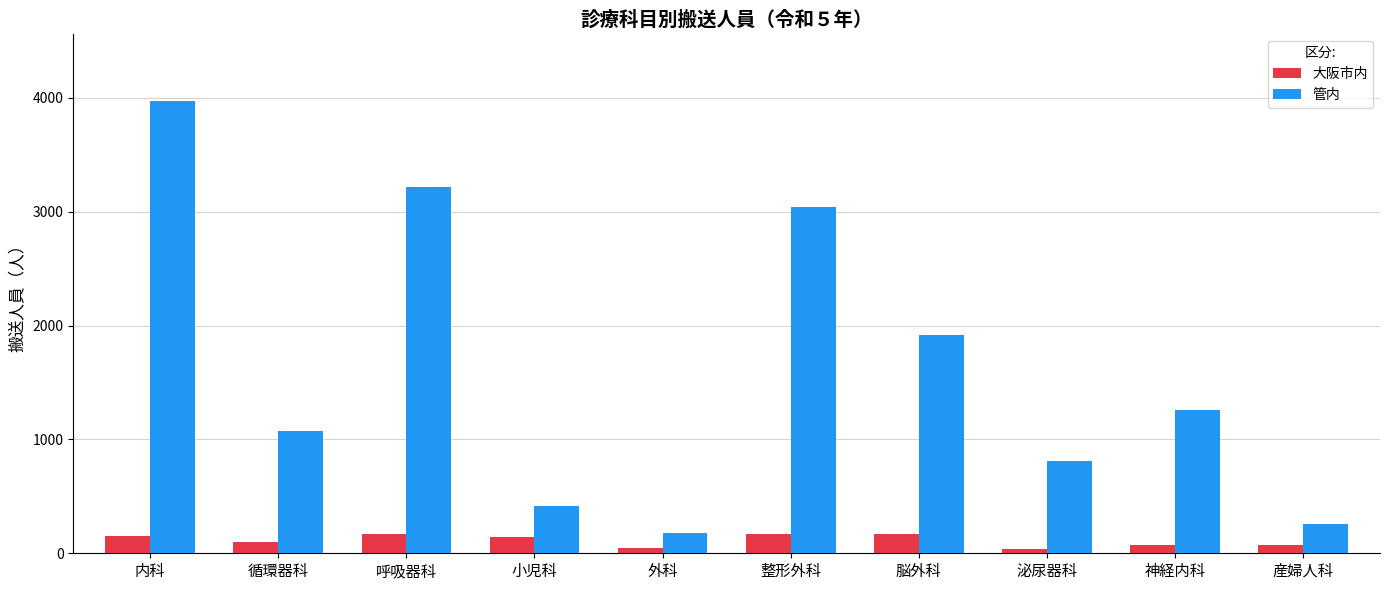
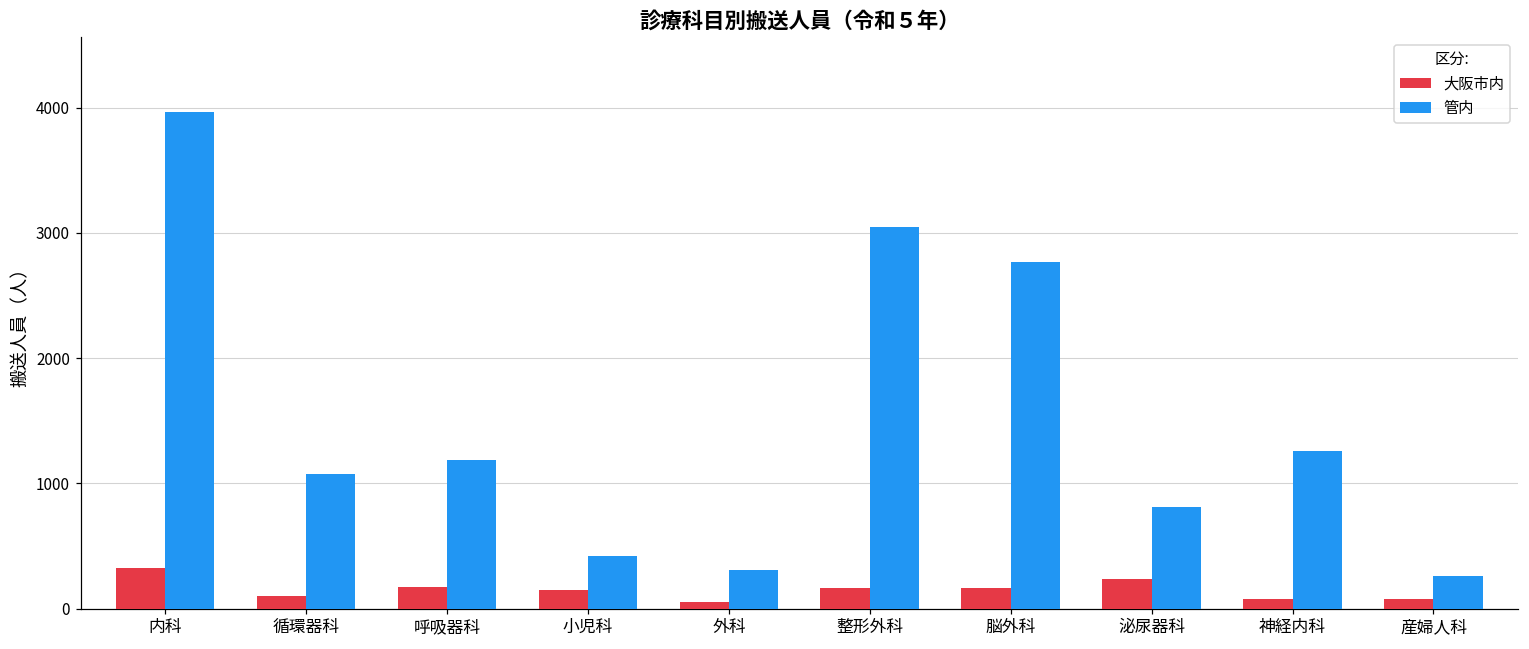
大阪市内, 内科: 150 -> 320
管内, 呼吸器科: 3210 -> 1190
管内, 外科: 180 -> 310
管内, 脳外科: 1910 -> 2770
大阪市内, 泌尿器科: 40 -> 240
